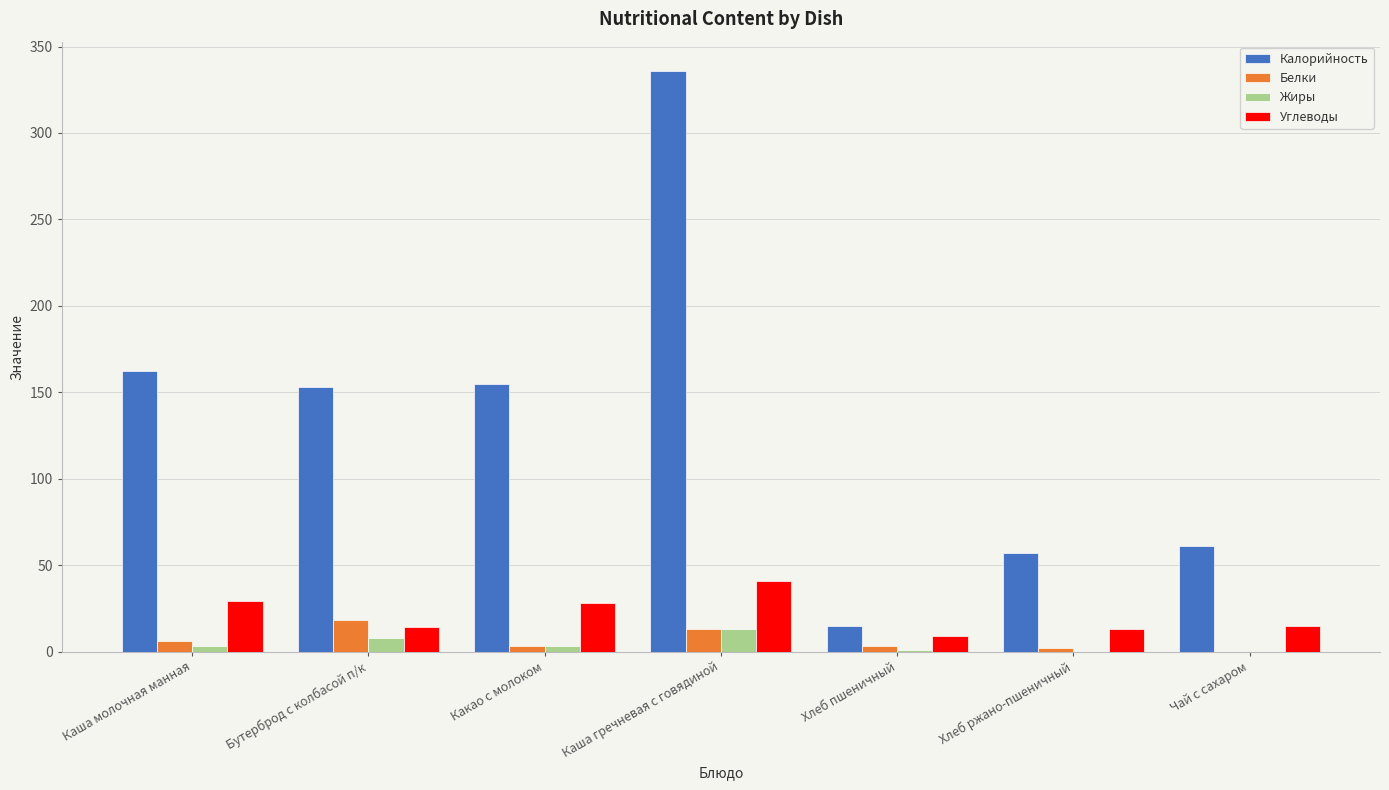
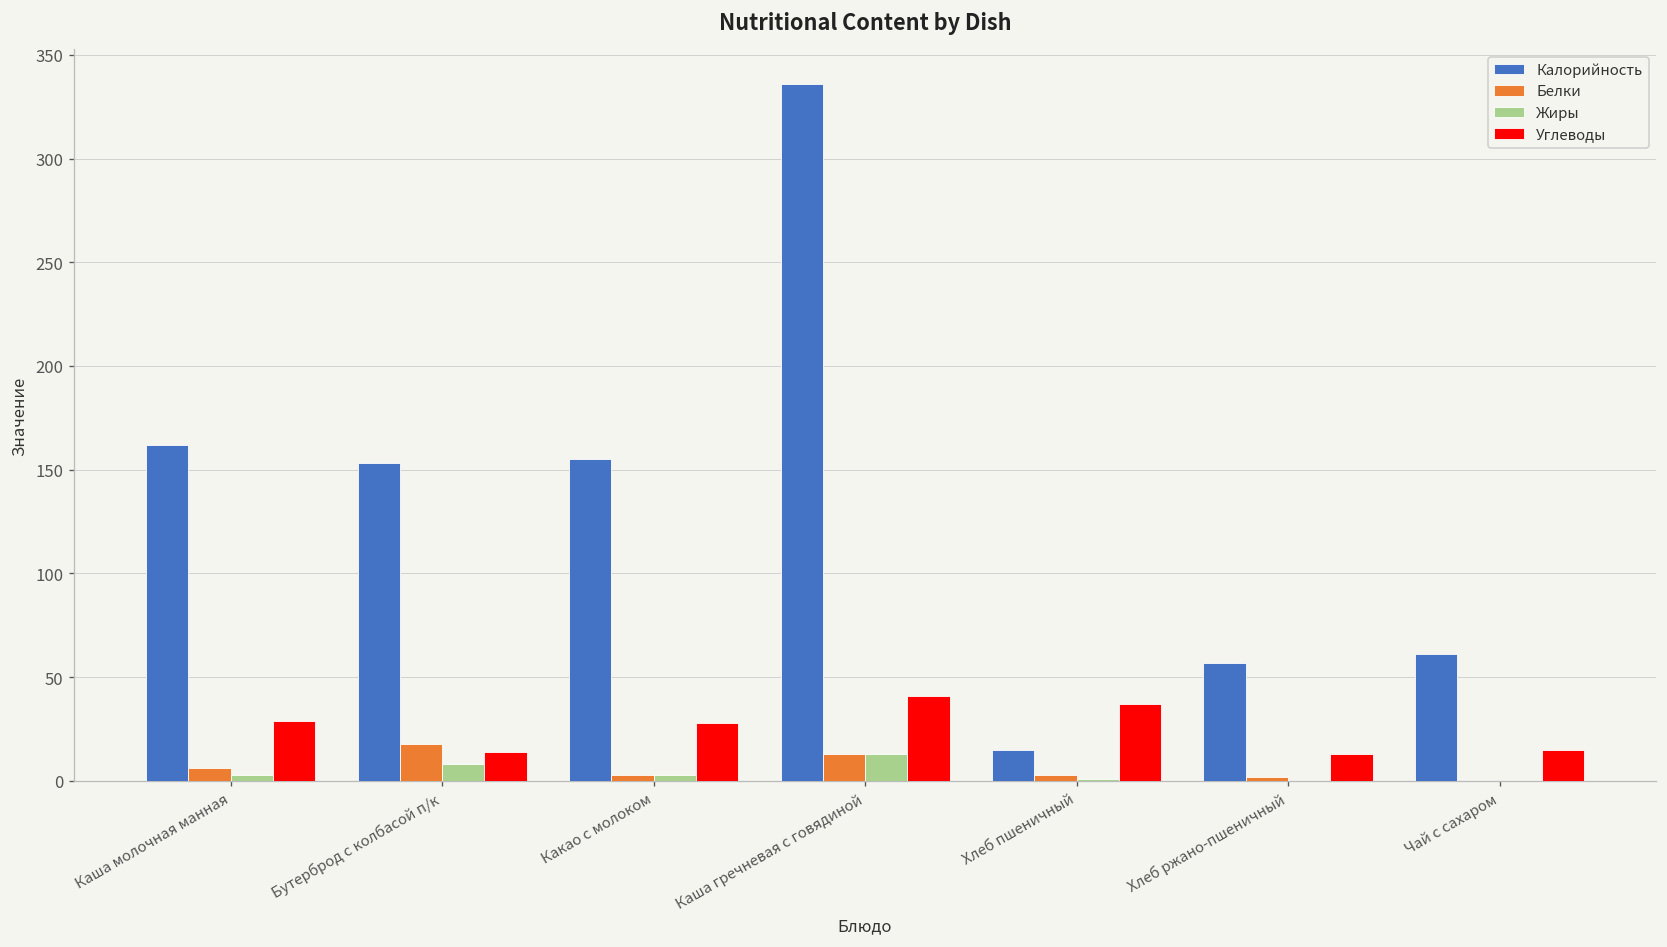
Углеводы, Хлеб пшеничный: 9 -> 37
